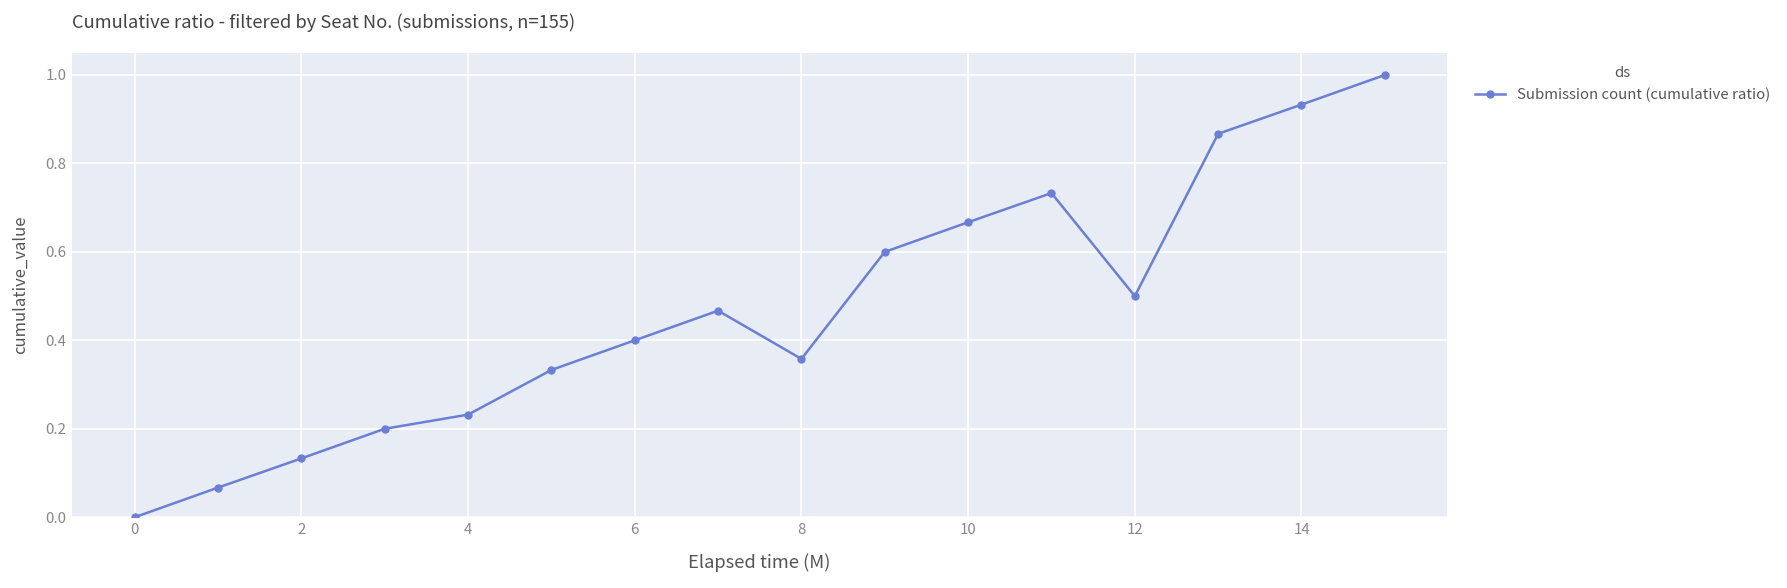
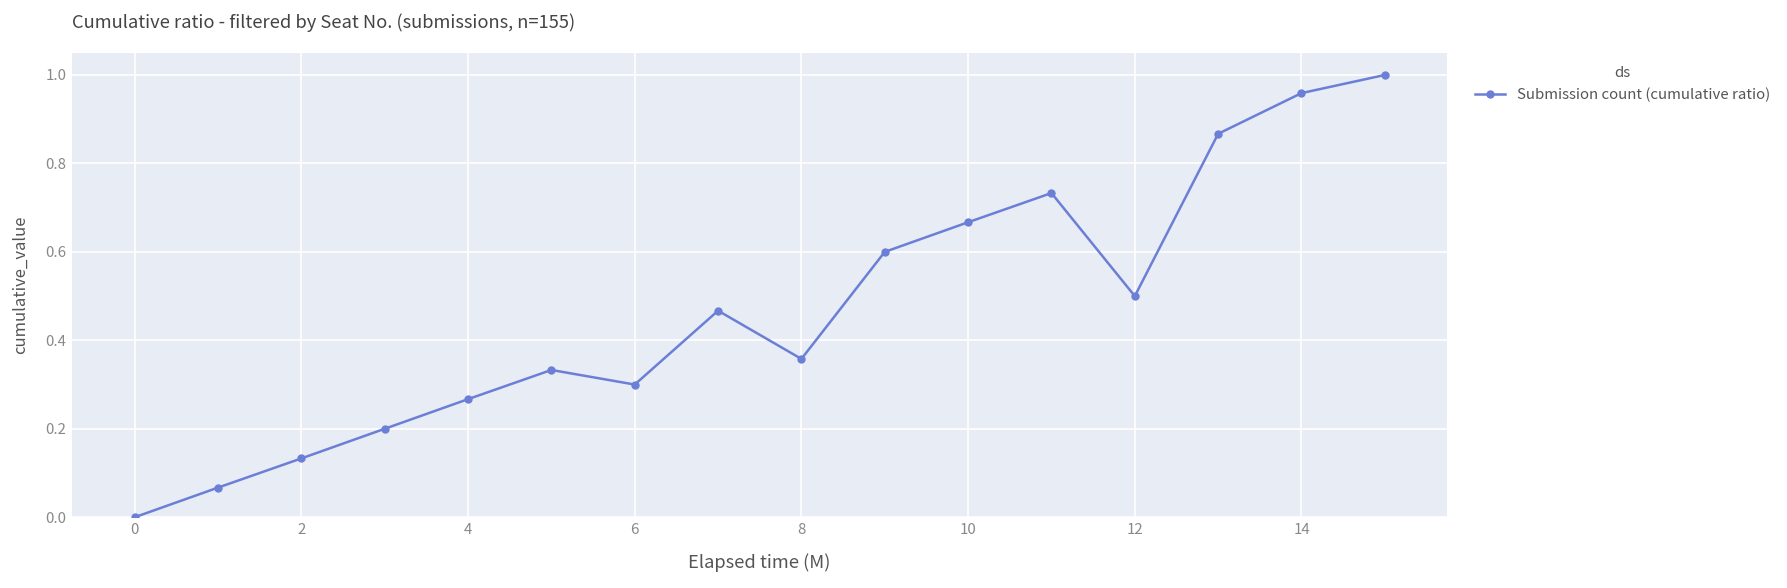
4: 0.23 -> 0.27
6: 0.4 -> 0.3
14: 0.93 -> 0.96
